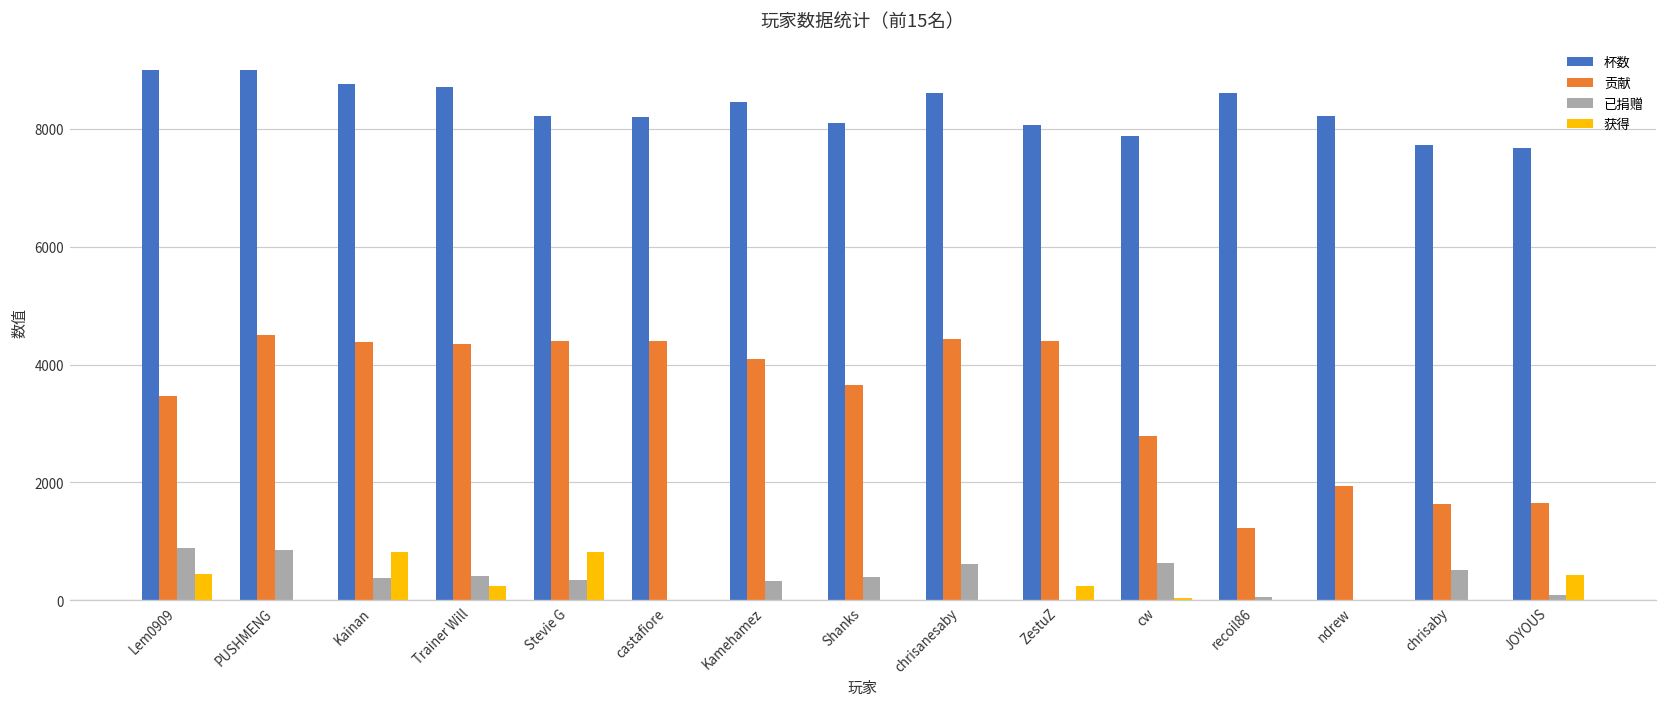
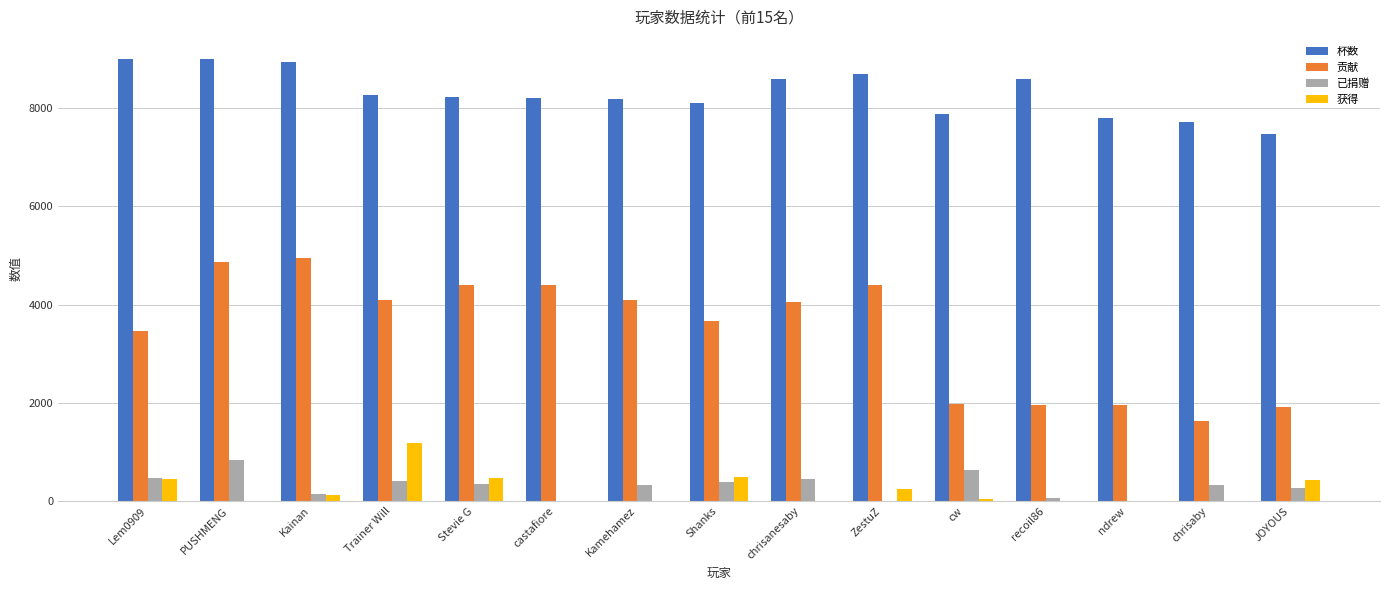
已捐赠, Lem0909: 900 -> 500
贡献, PUSHMENG: 4500 -> 4900
杯数, Kainan: 8800 -> 8900
贡献, Kainan: 4400 -> 4900
已捐赠, Kainan: 400 -> 100
获得, Kainan: 800 -> 100
杯数, Trainer Will: 8700 -> 8300
贡献, Trainer Will: 4400 -> 4100
获得, Trainer Will: 200 -> 1200
获得, Stevie G: 800 -> 500
杯数, Kamehamez: 8500 -> 8200
获得, Shanks: 0 -> 500
贡献, chrisanesaby: 4400 -> 4000
已捐赠, chrisanesaby: 600 -> 400
杯数, ZestuZ: 8100 -> 8700
贡献, cw: 2800 -> 2000
贡献, recoil86: 1200 -> 2000
杯数, ndrew: 8200 -> 7800
已捐赠, chrisaby: 500 -> 300
杯数, JOYOUS: 7700 -> 7500
贡献, JOYOUS: 1600 -> 1900
已捐赠, JOYOUS: 100 -> 300
